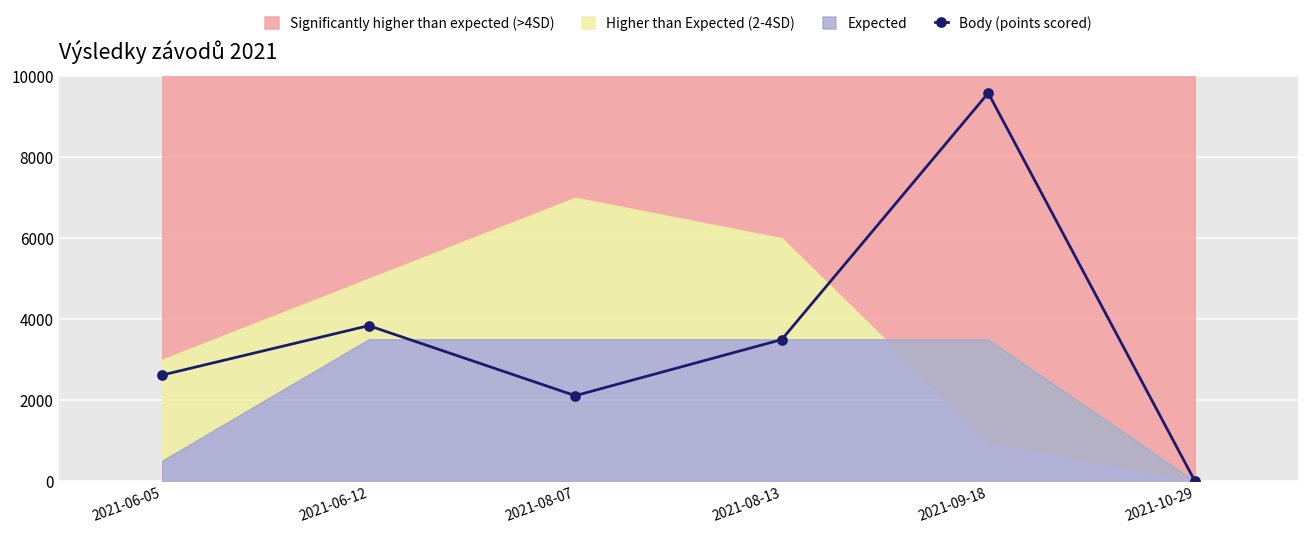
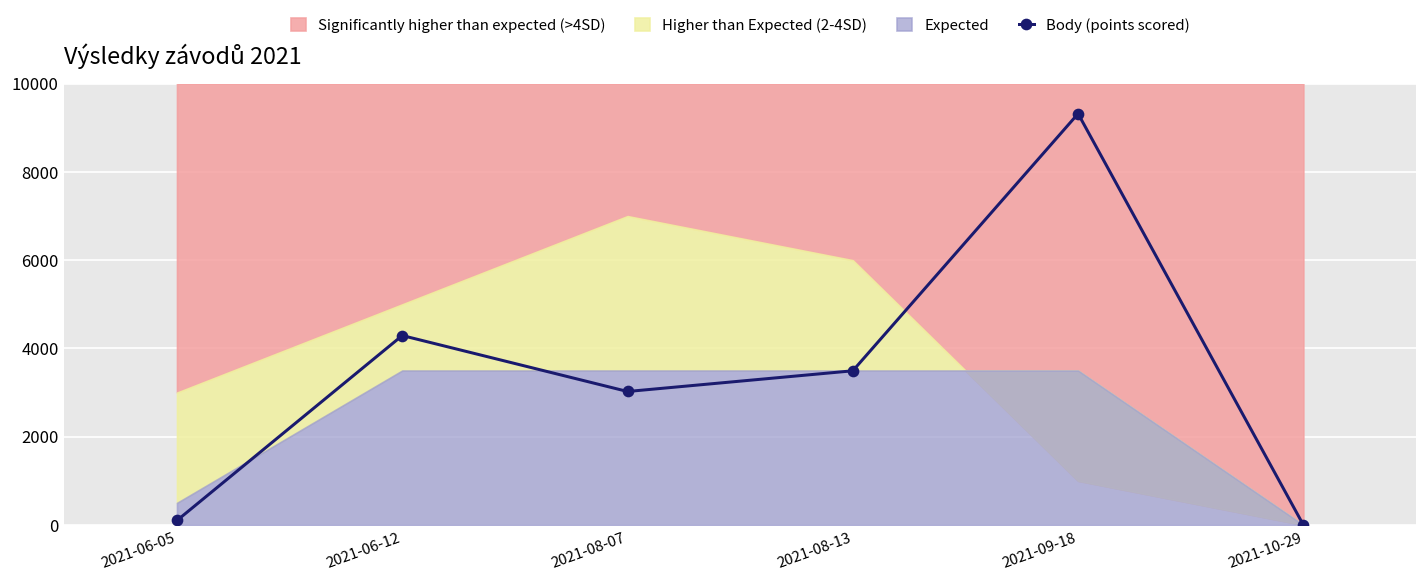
Body (points scored), 2021-06-05: 2600 -> 100
Body (points scored), 2021-06-12: 3800 -> 4300
Body (points scored), 2021-08-07: 2100 -> 3000
Body (points scored), 2021-09-18: 9600 -> 9300
